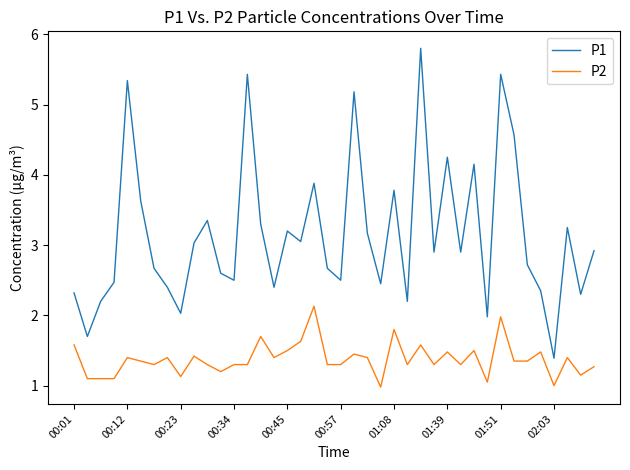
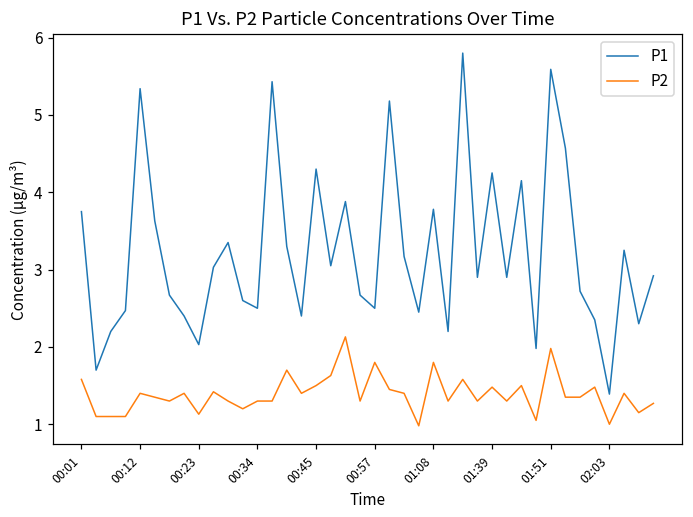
P1, 00:01: 2.3 -> 3.8
P1, 00:45: 3.2 -> 4.3
P2, 00:57: 1.3 -> 1.8
P1, 01:51: 5.4 -> 5.6
